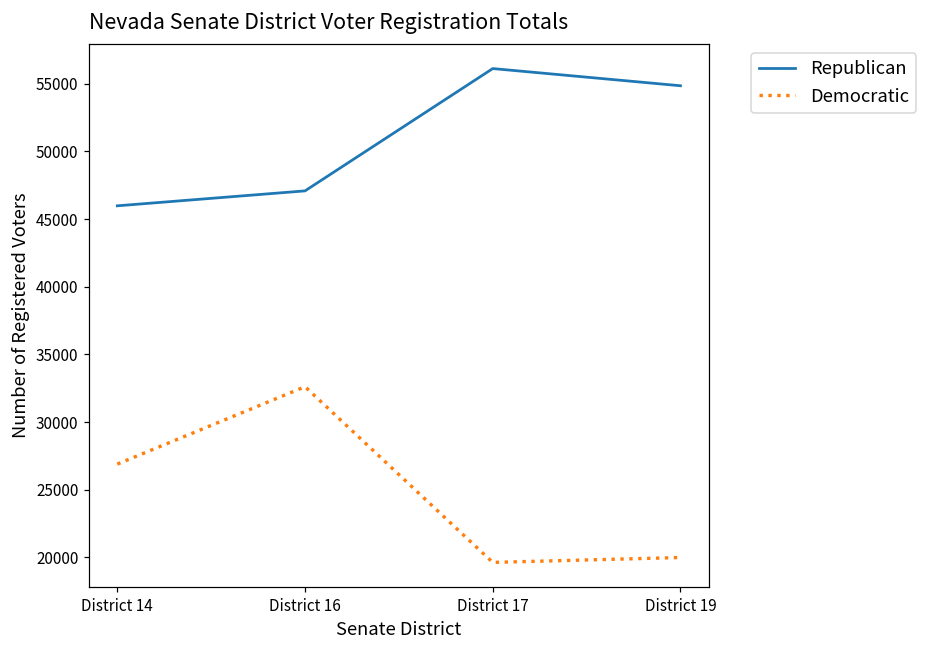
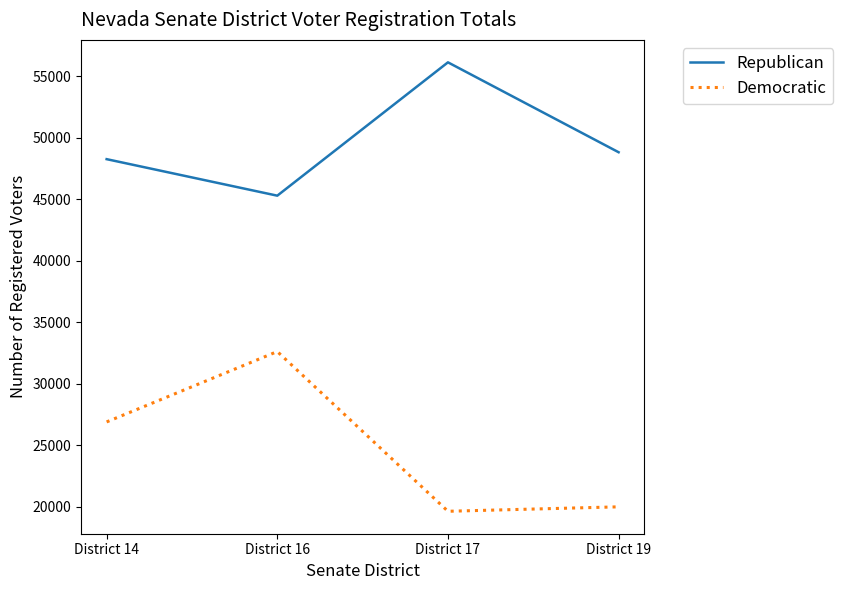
Republican, District 14: 46000 -> 48300
Republican, District 16: 47100 -> 45300
Republican, District 19: 54900 -> 48800
